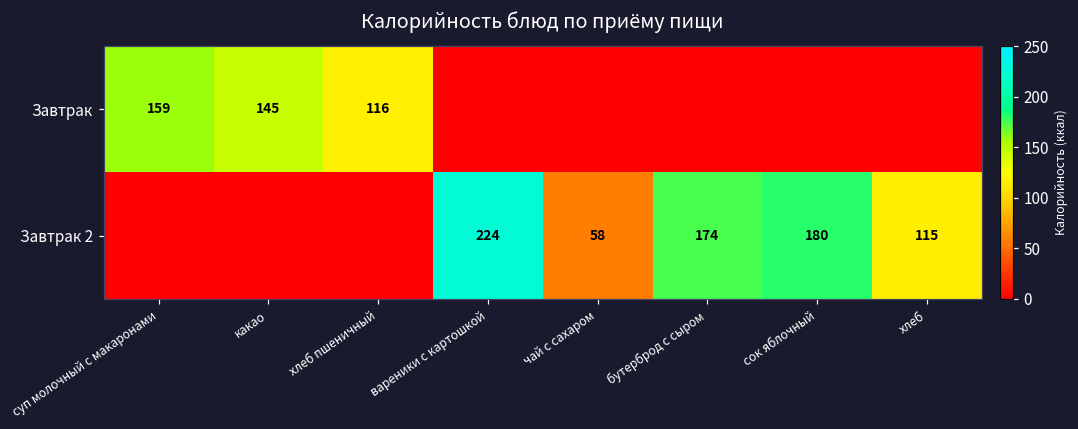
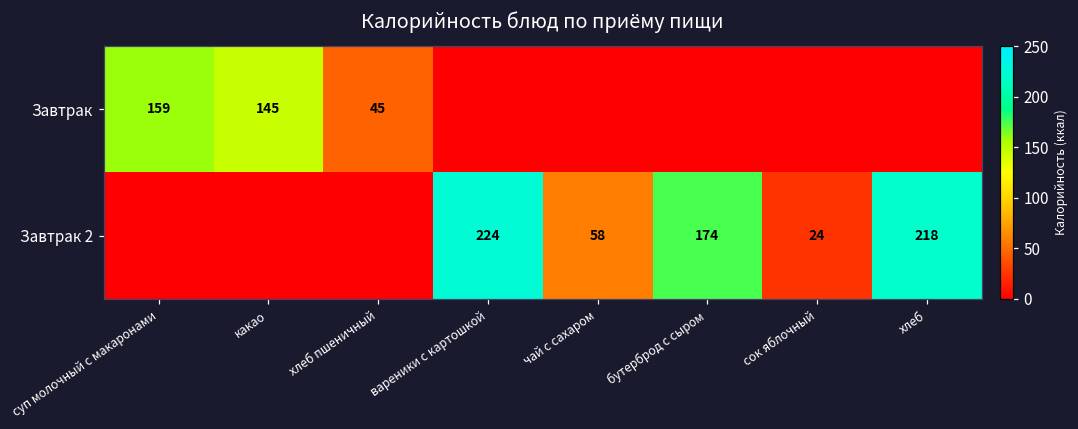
Завтрак, хлеб пшеничный: 116 -> 45
Завтрак 2, сок яблочный: 180 -> 24
Завтрак 2, хлеб: 115 -> 218
